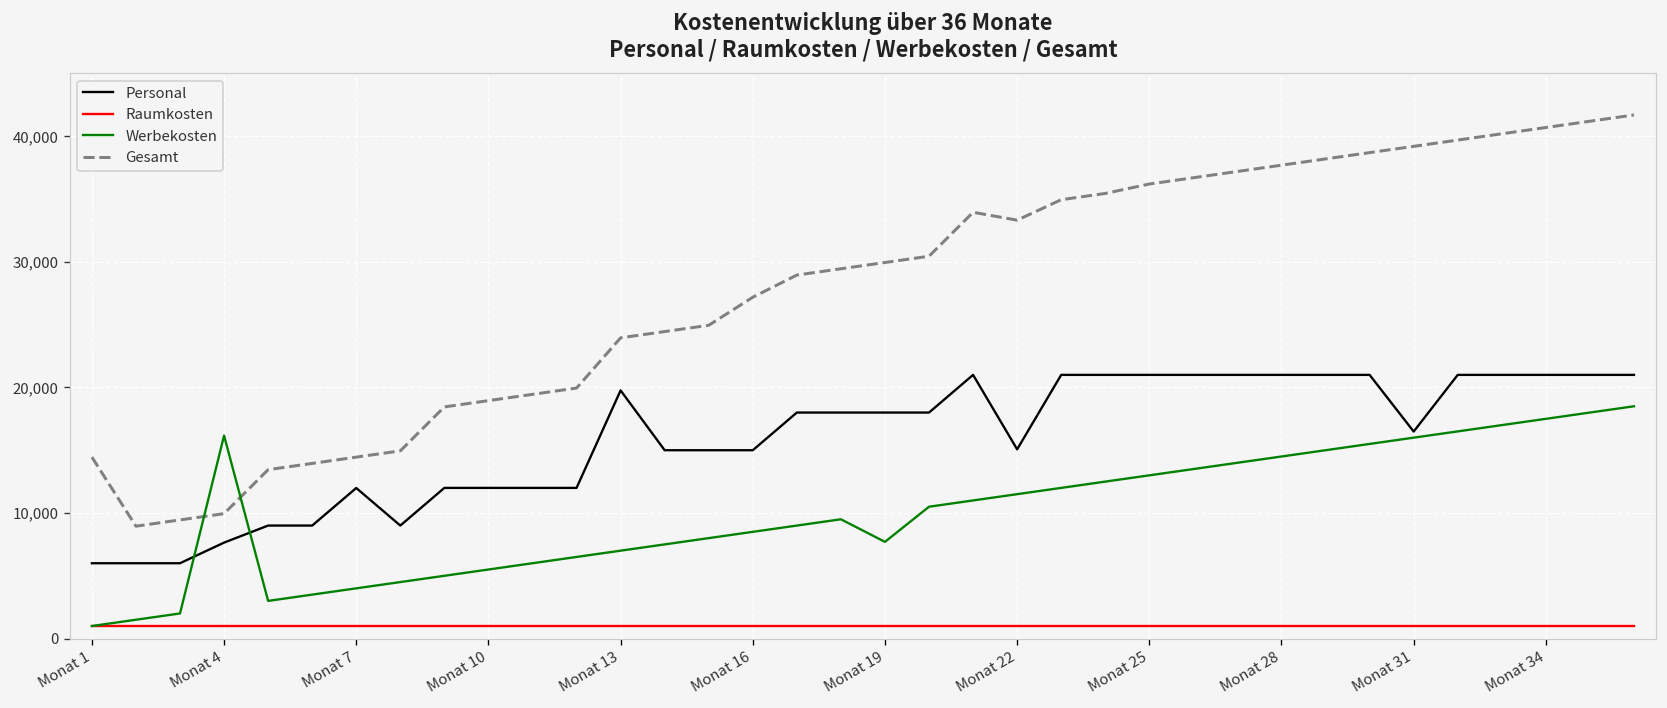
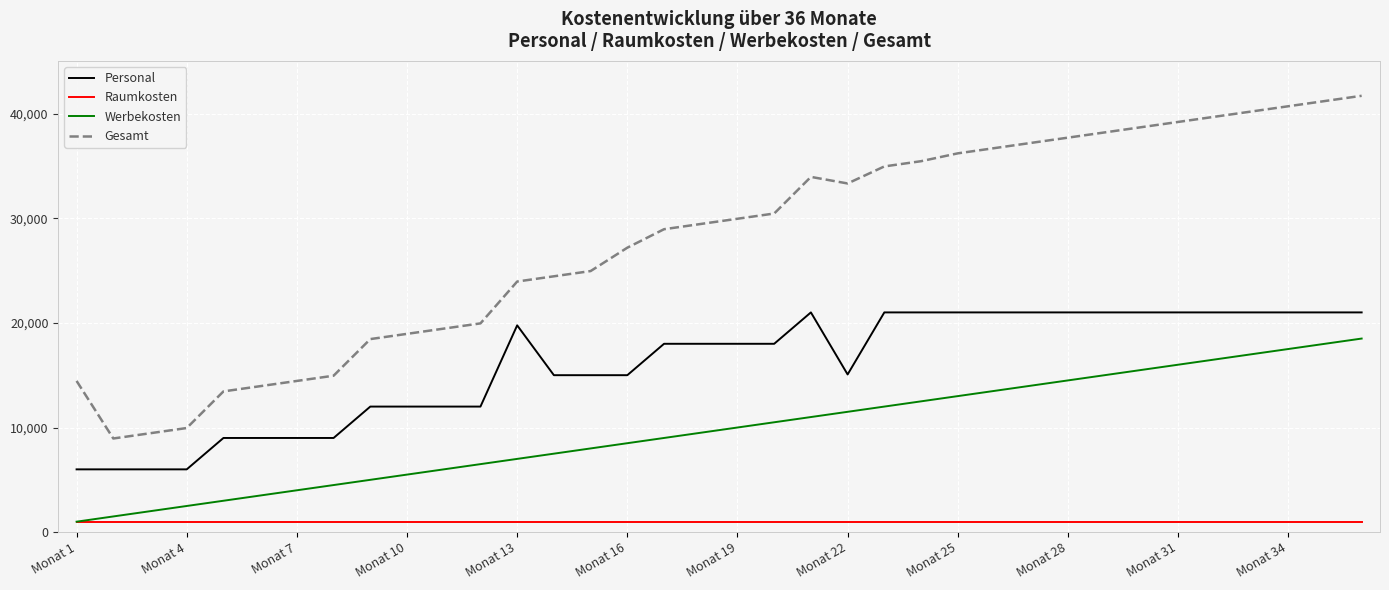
Personal, Monat 4: 7,600 -> 6,000
Werbekosten, Monat 4: 16,200 -> 2,500
Personal, Monat 7: 12,000 -> 9,000
Werbekosten, Monat 19: 7,700 -> 10,000
Personal, Monat 31: 16,500 -> 21,000
